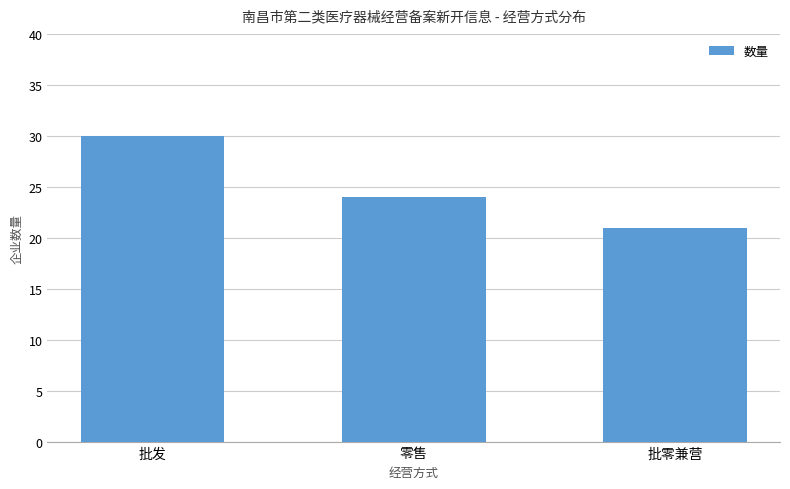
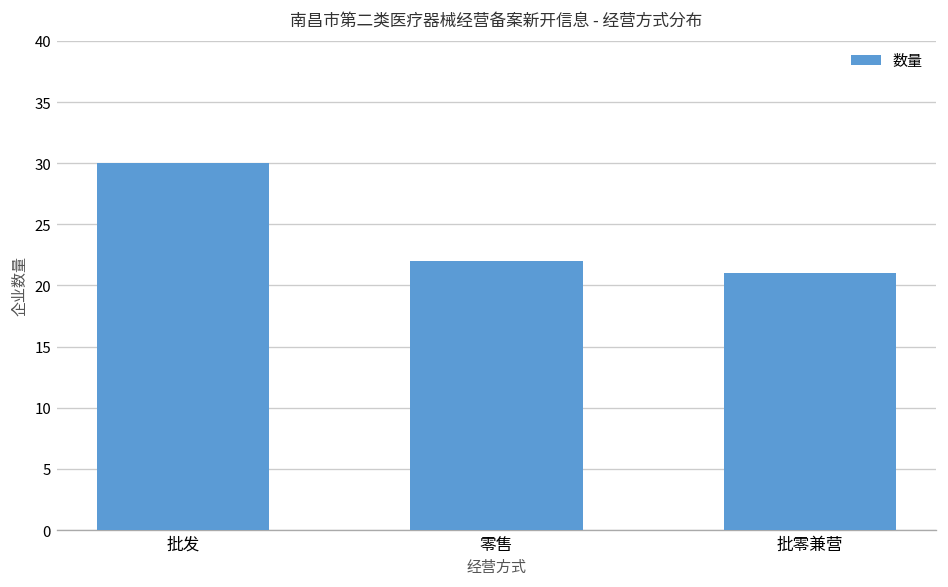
零售: 24 -> 22
